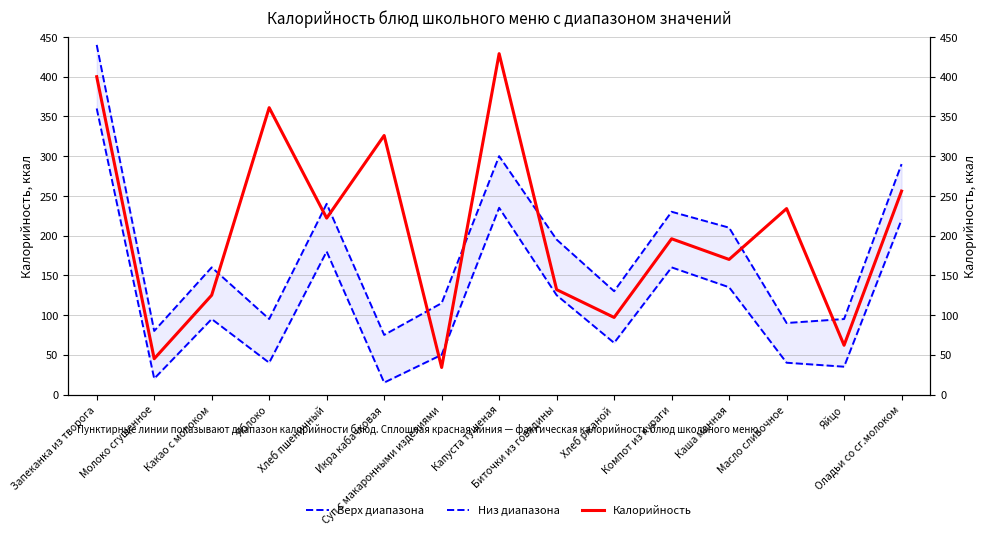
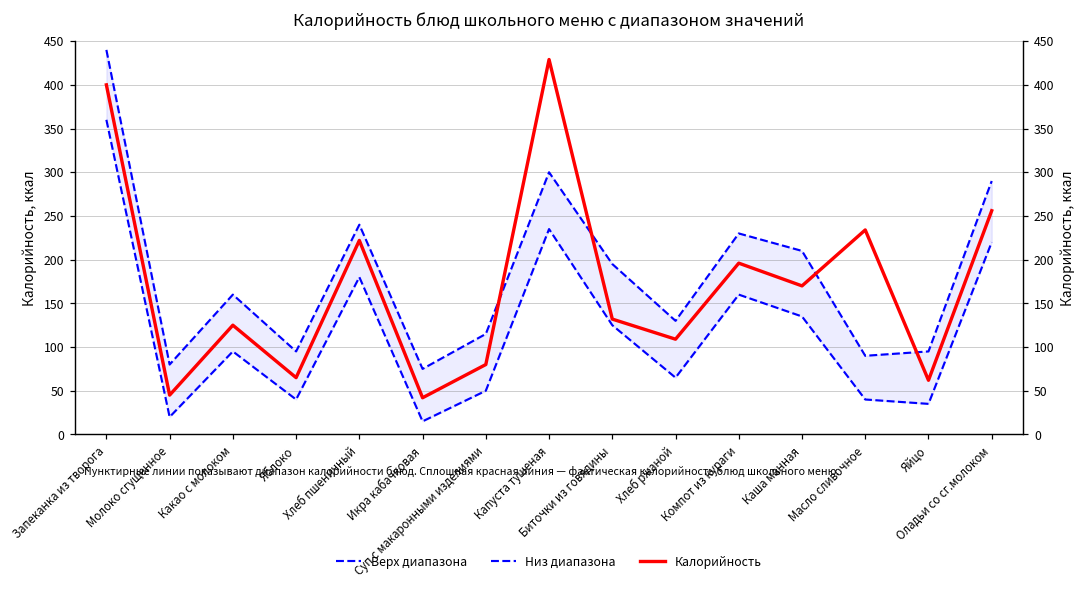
Калорийность, Яблоко: 360 -> 70
Калорийность, Икра кабачковая: 330 -> 40
Калорийность, Суп с макаронными изделиями: 30 -> 80
Калорийность, Хлеб ржаной: 100 -> 110
